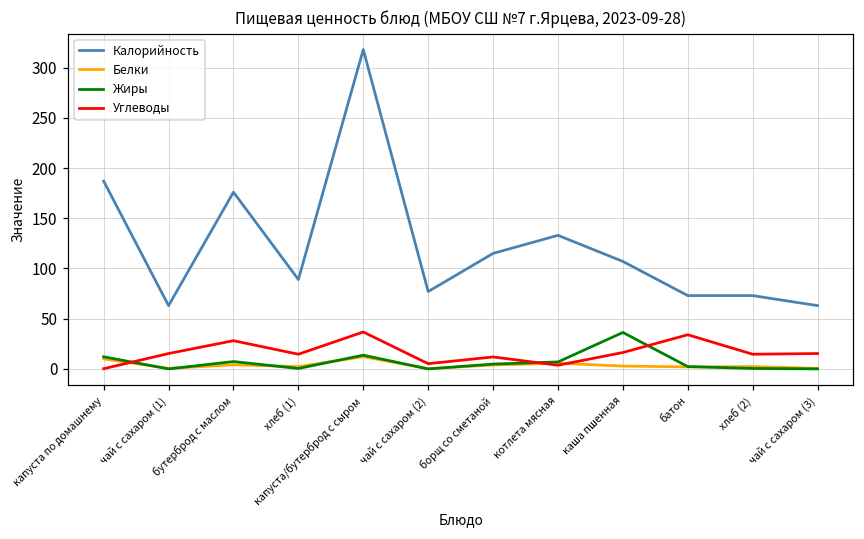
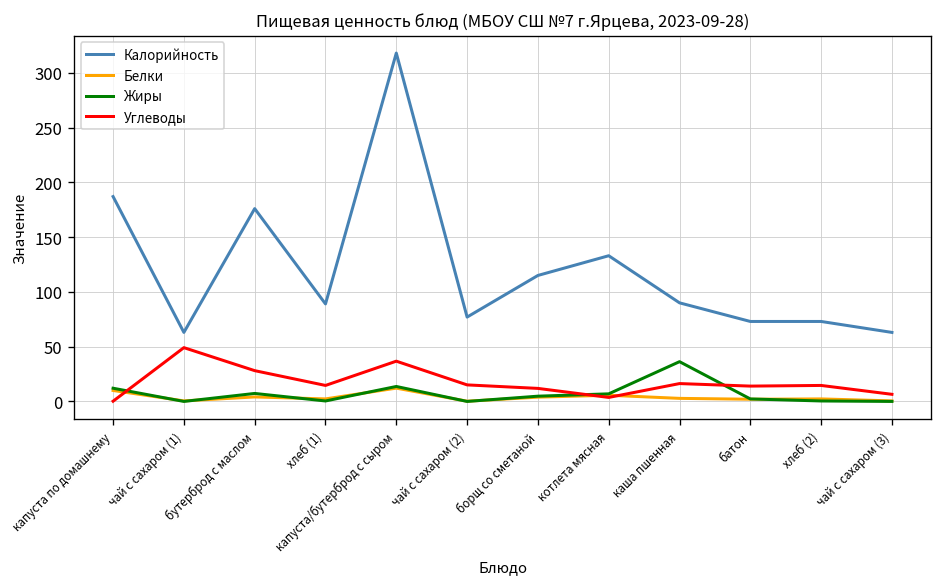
Углеводы, чай с сахаром (1): 20 -> 50
Углеводы, чай с сахаром (2): 10 -> 20
Калорийность, каша пшенная: 110 -> 90
Углеводы, батон: 30 -> 10
Углеводы, чай с сахаром (3): 20 -> 10
